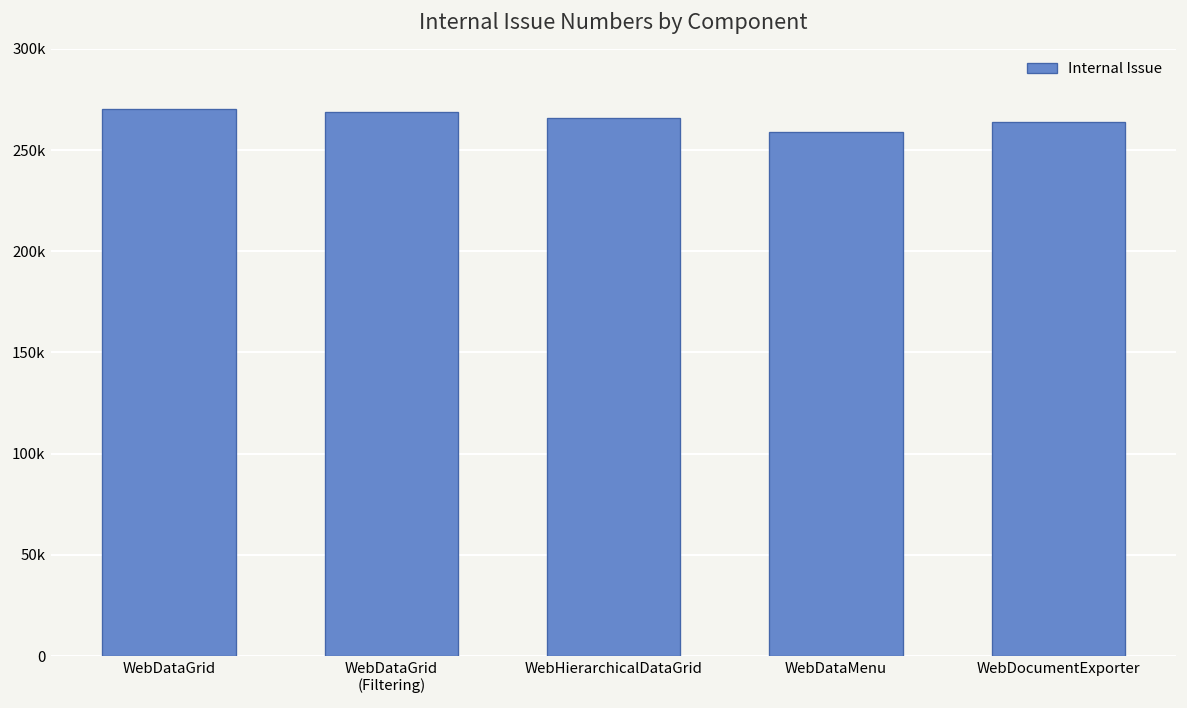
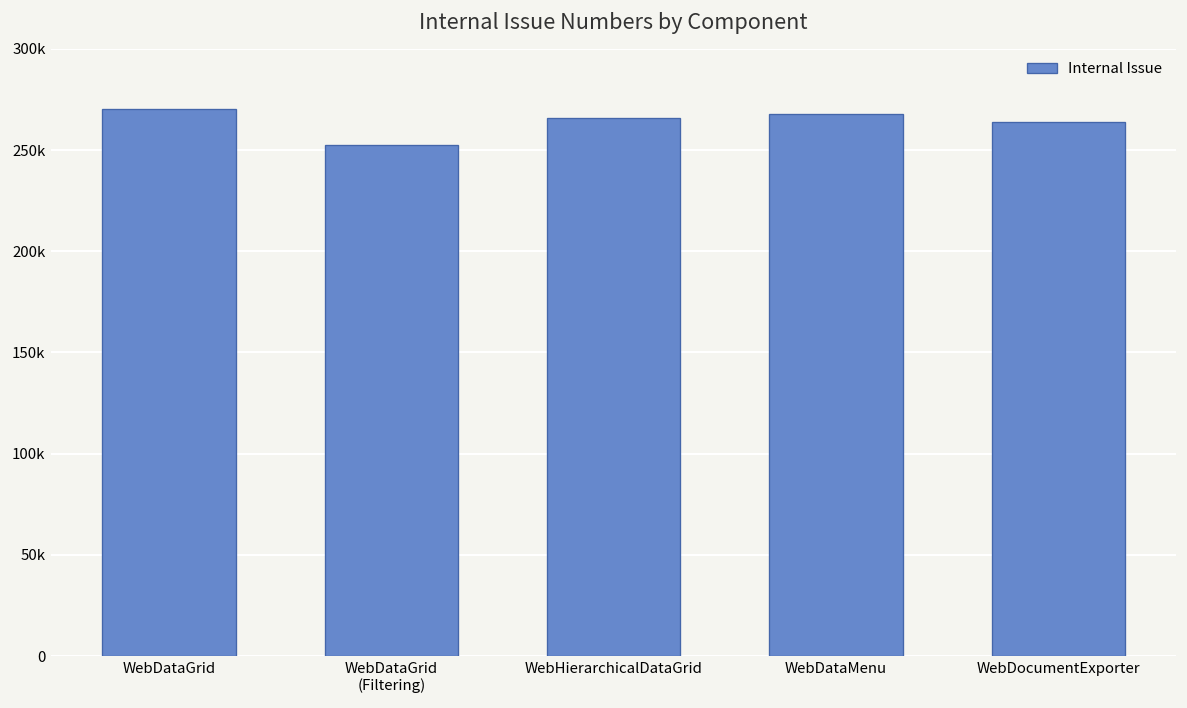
WebDataGrid (Filtering): 269000 -> 252000
WebDataMenu: 259000 -> 268000
